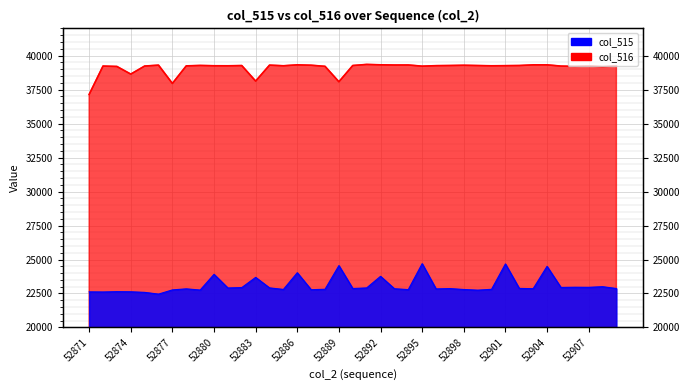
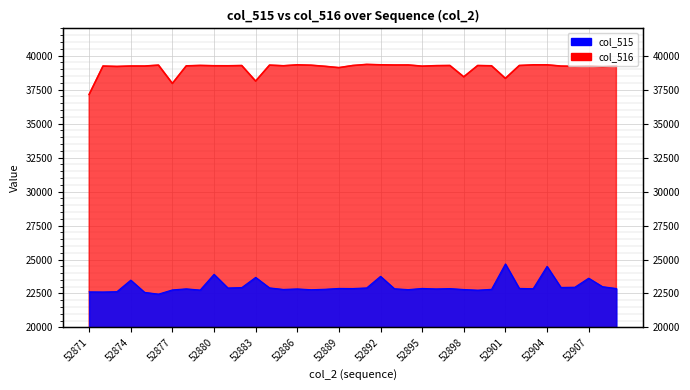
col_515, 52874: 22600 -> 23500
col_516, 52874: 38600 -> 39200
col_515, 52886: 24000 -> 22800
col_515, 52889: 24600 -> 22900
col_516, 52889: 38100 -> 39100
col_515, 52895: 24700 -> 22900
col_516, 52898: 39300 -> 38400
col_516, 52901: 39300 -> 38300
col_515, 52907: 23000 -> 23600
